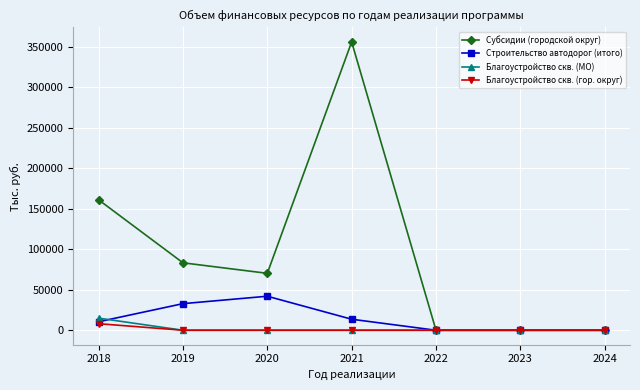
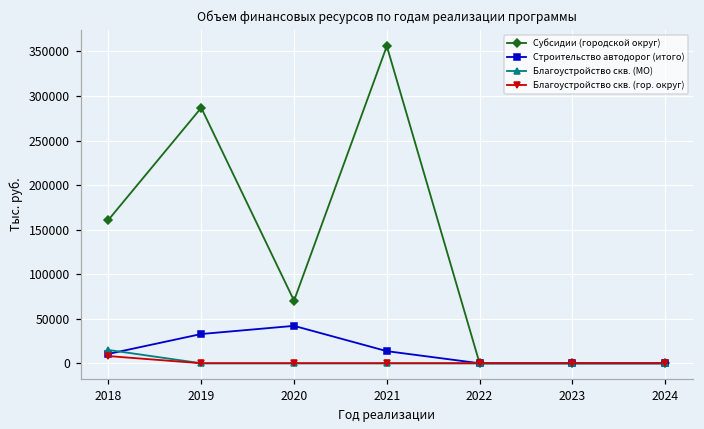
Субсидии (городской округ), 2019: 80000 -> 290000
